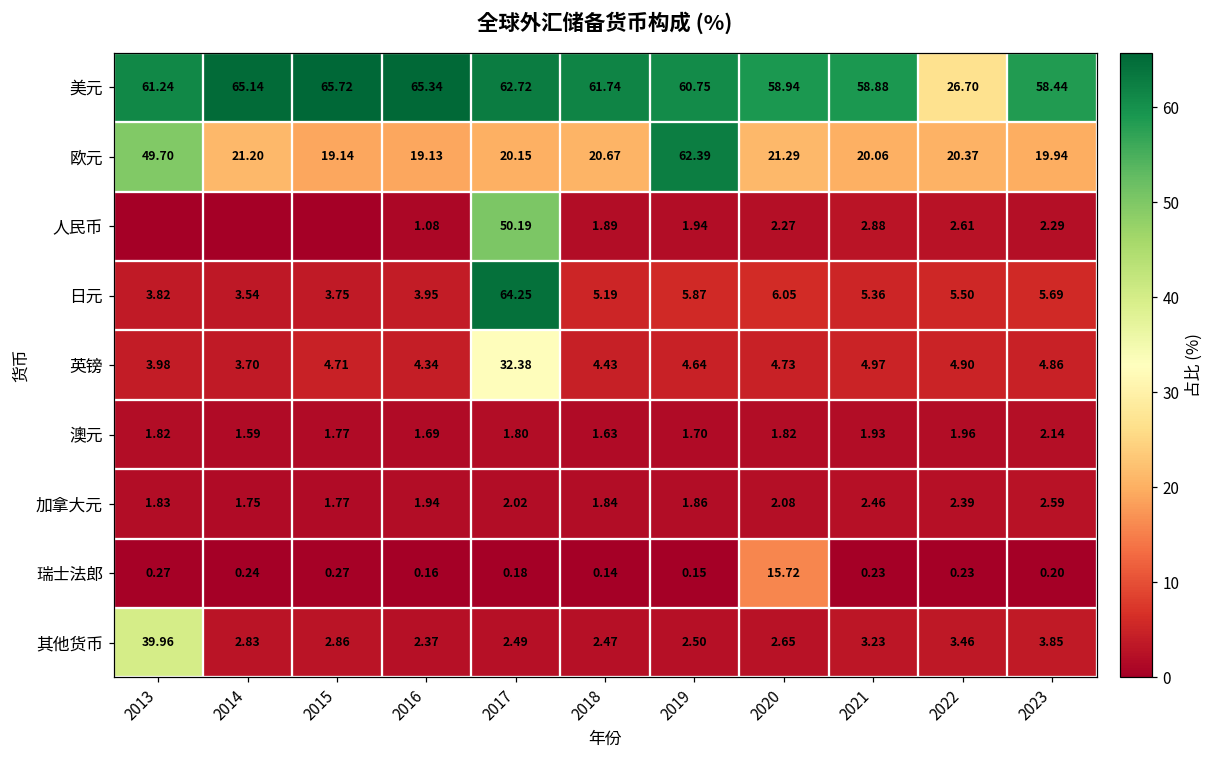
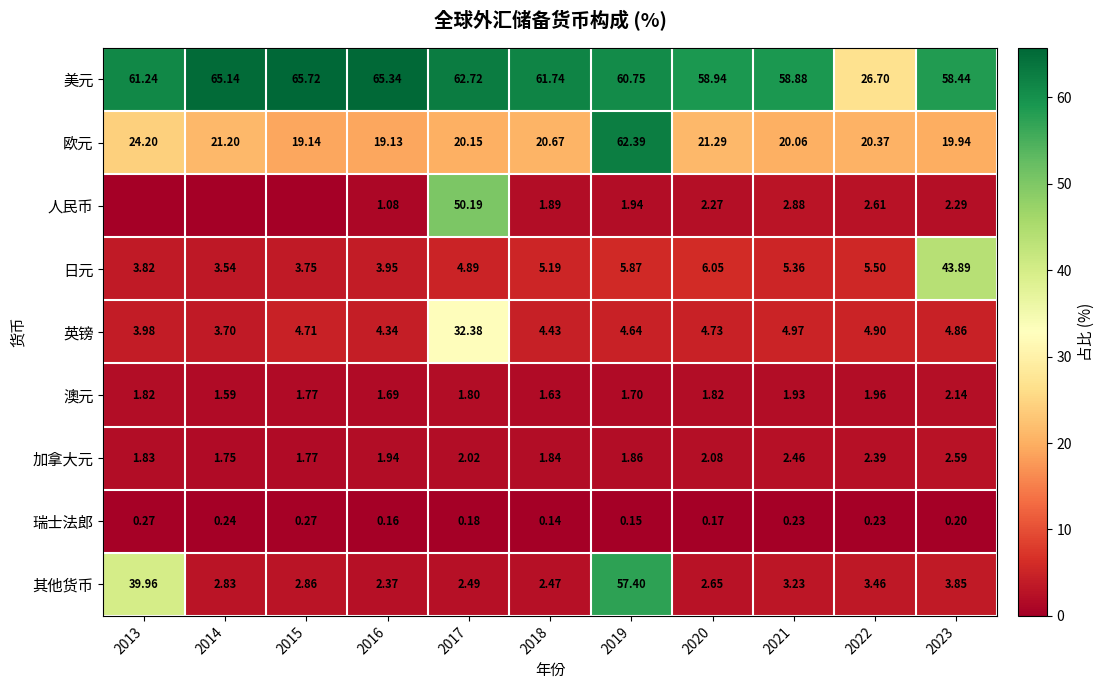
欧元, 2013: 49.70 -> 24.20
日元, 2017: 64.25 -> 4.89
日元, 2023: 5.69 -> 43.89
瑞士法郎, 2020: 15.72 -> 0.17
其他货币, 2019: 2.50 -> 57.40
